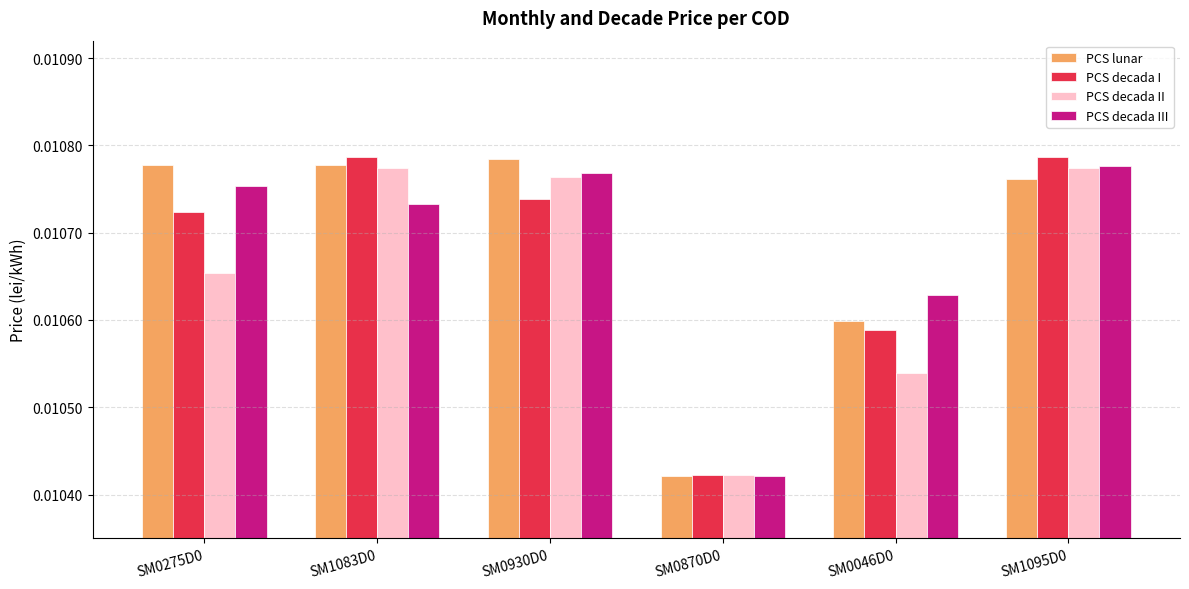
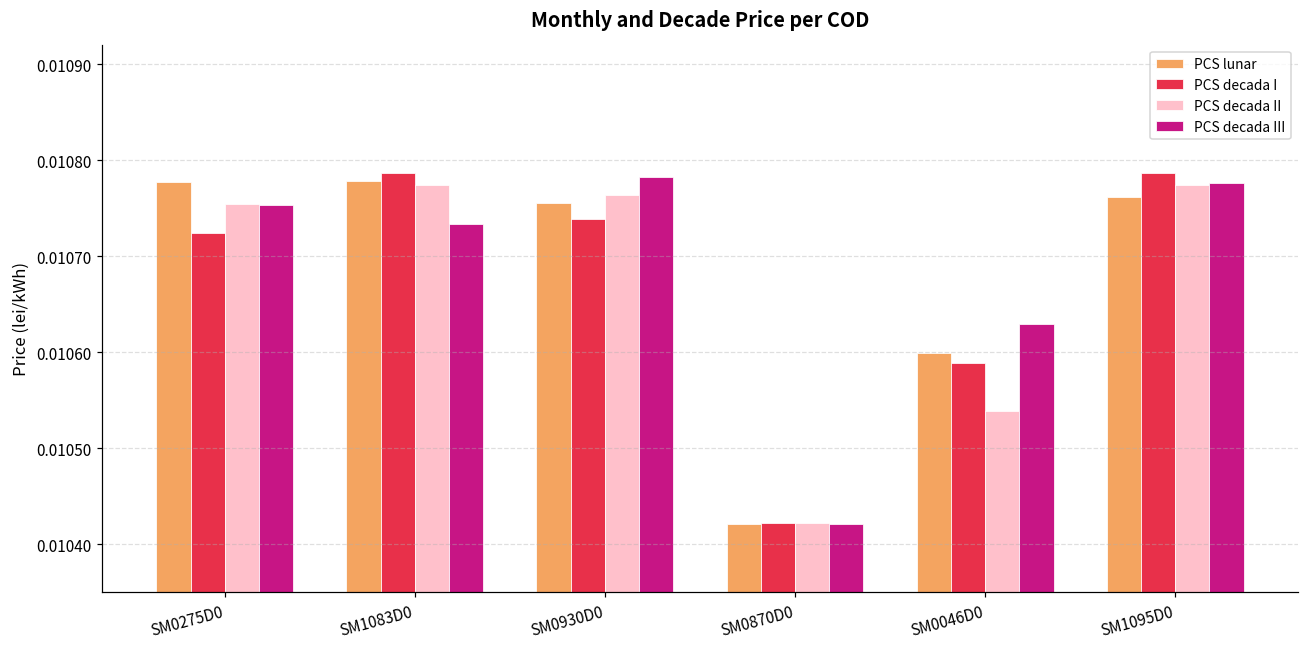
PCS decada II, SM0275D0: 0.01065 -> 0.01075
PCS lunar, SM0930D0: 0.01078 -> 0.01076
PCS decada III, SM0930D0: 0.01077 -> 0.01078
